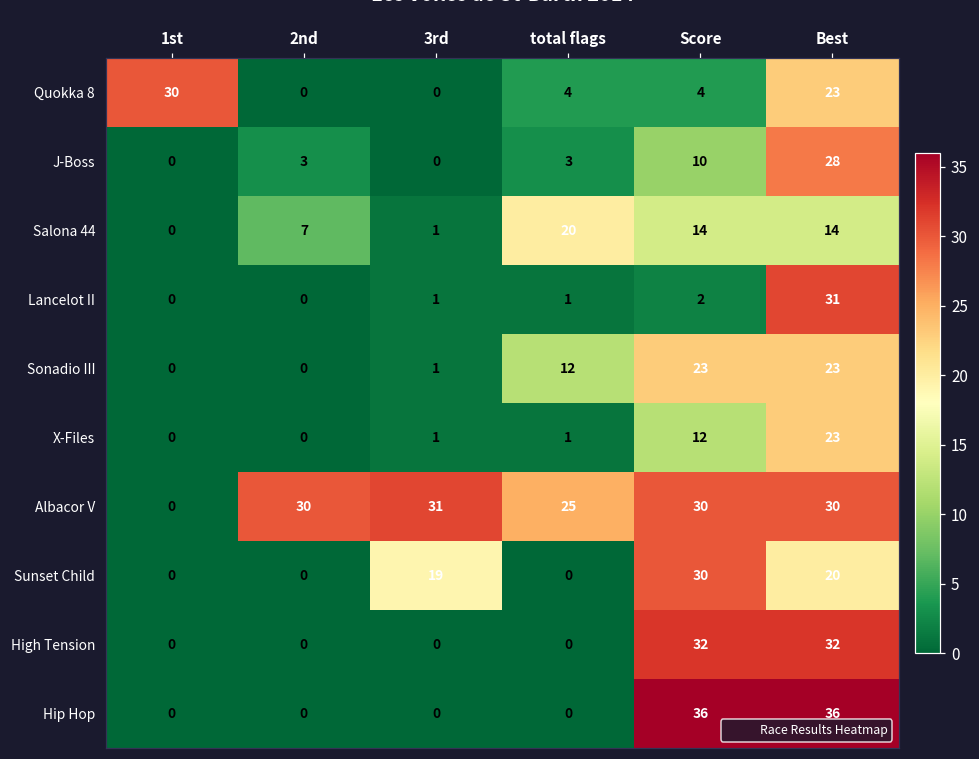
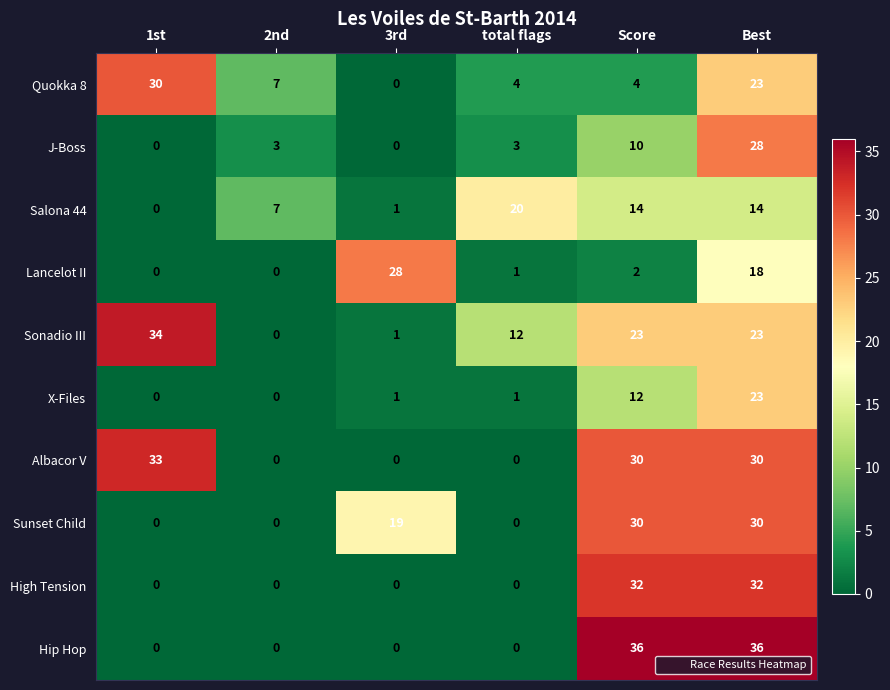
Quokka 8, 2nd: 0 -> 7
Lancelot II, 3rd: 1 -> 28
Lancelot II, Best: 31 -> 18
Sonadio III, 1st: 0 -> 34
Albacor V, 1st: 0 -> 33
Albacor V, 2nd: 30 -> 0
Albacor V, 3rd: 31 -> 0
Albacor V, total flags: 25 -> 0
Sunset Child, Best: 20 -> 30
